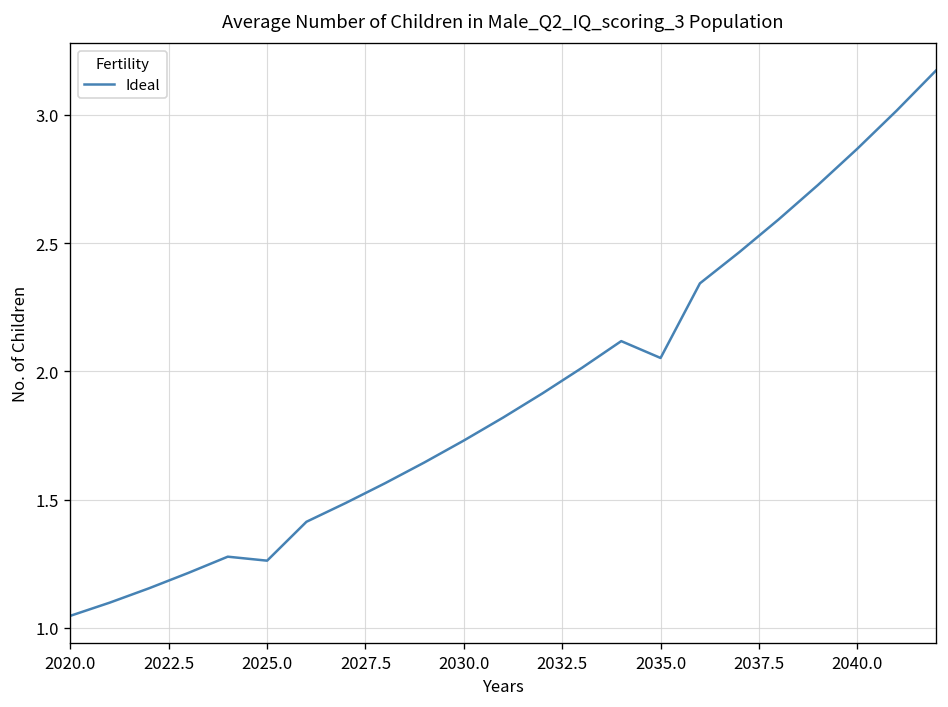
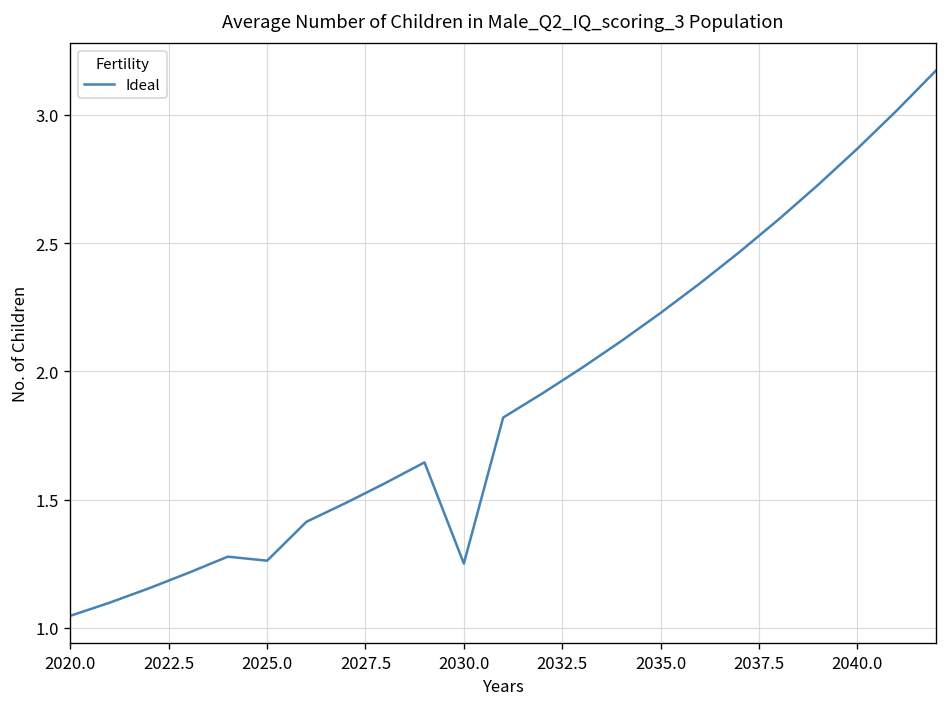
2030.0: 1.73 -> 1.25
2035.0: 2.05 -> 2.23
